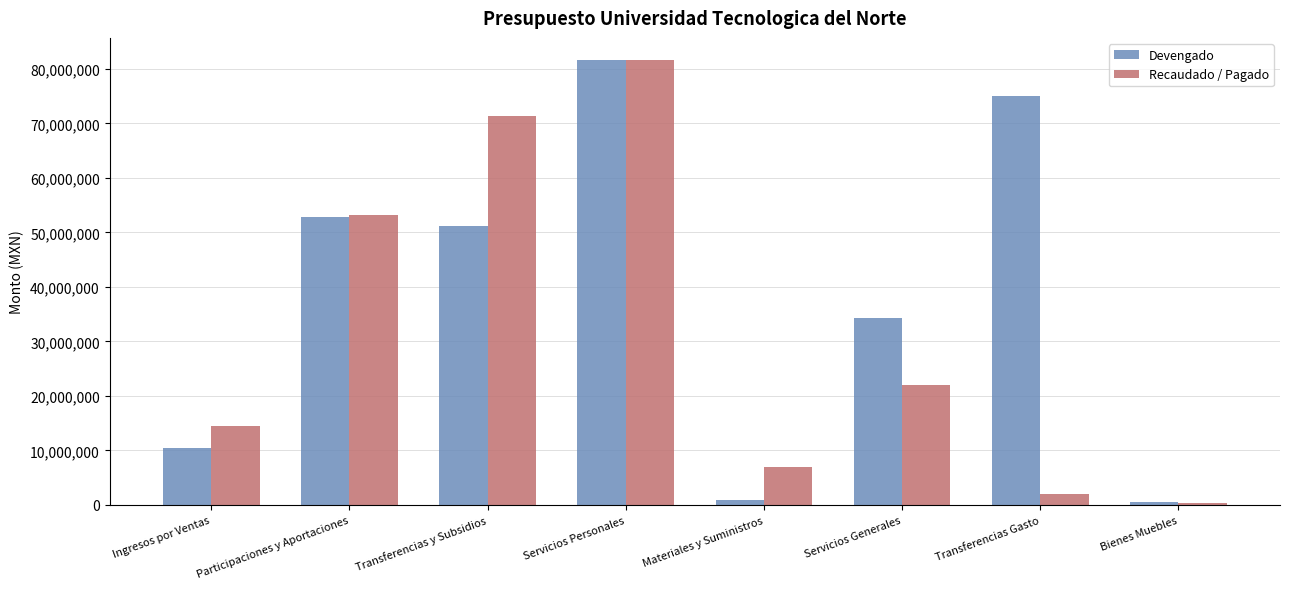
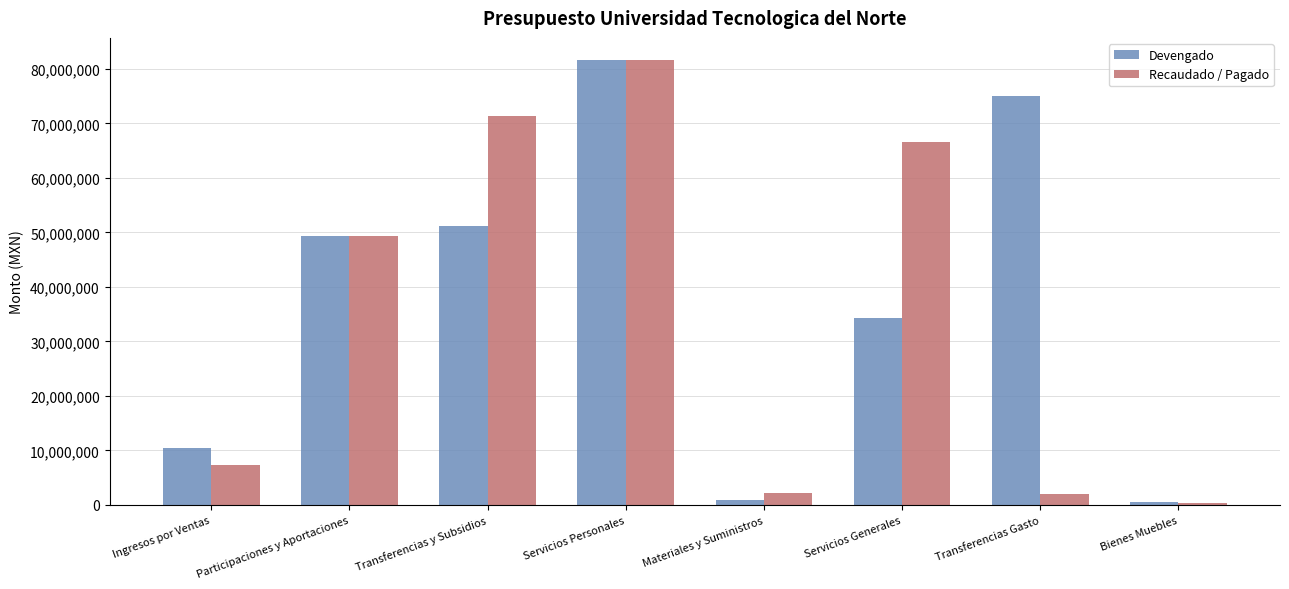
Recaudado / Pagado, Ingresos por Ventas: 14,000,000 -> 7,000,000
Devengado, Participaciones y Aportaciones: 53,000,000 -> 49,000,000
Recaudado / Pagado, Participaciones y Aportaciones: 53,000,000 -> 49,000,000
Recaudado / Pagado, Materiales y Suministros: 7,000,000 -> 2,000,000
Recaudado / Pagado, Servicios Generales: 22,000,000 -> 67,000,000
